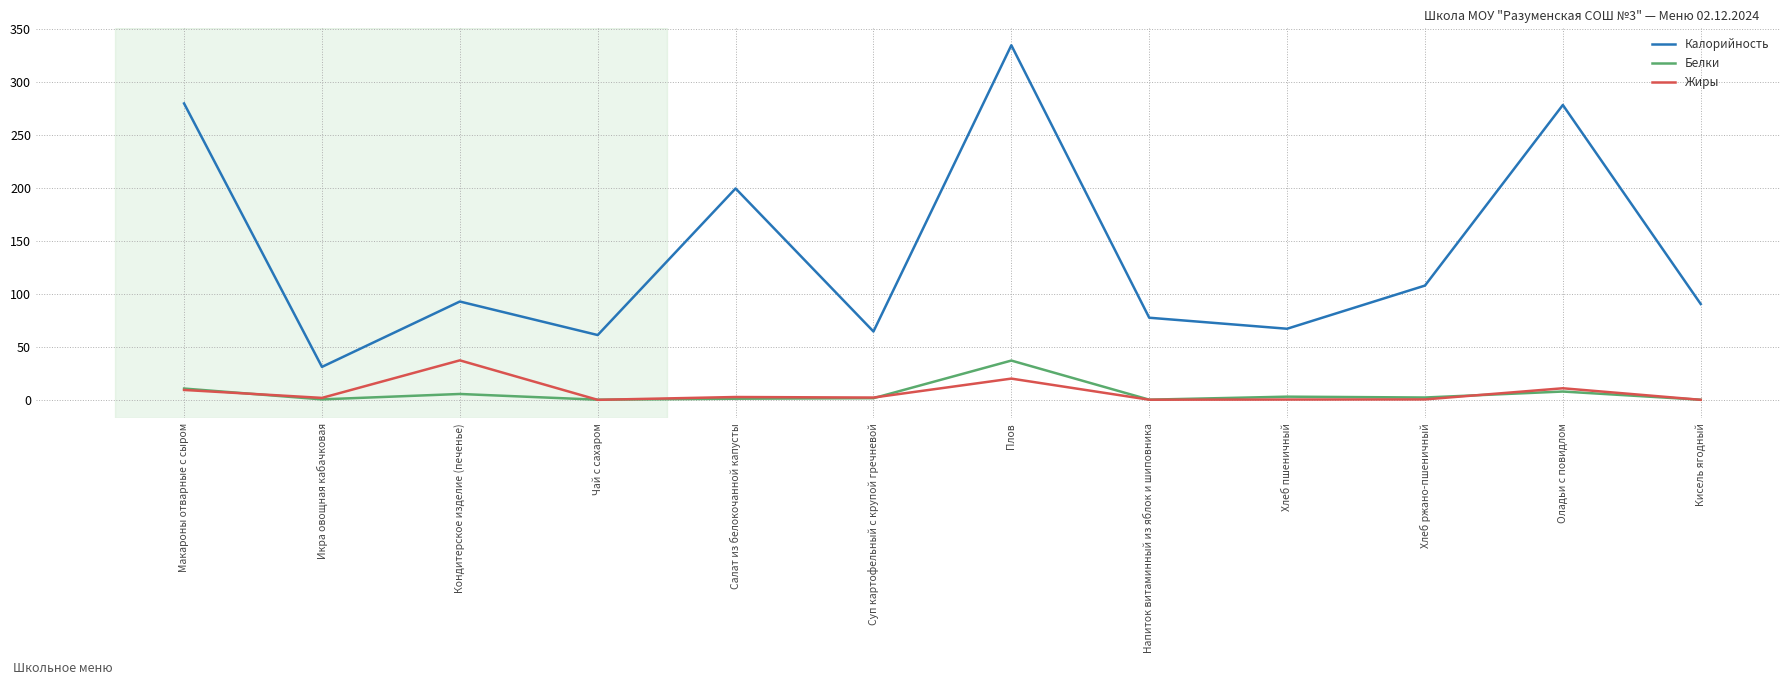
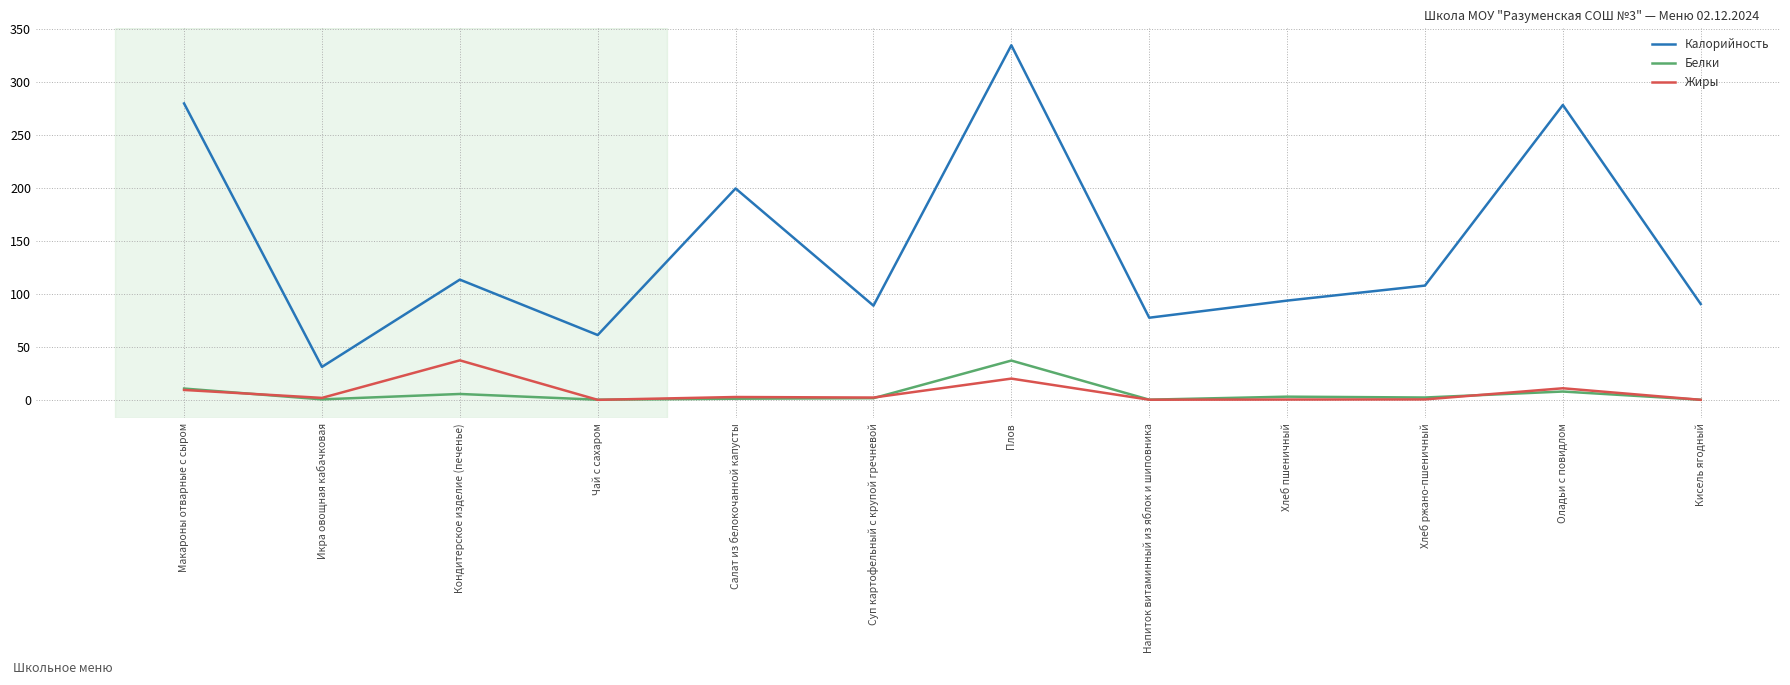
Калорийность, Кондитерское изделие (печенье): 93 -> 114
Калорийность, Суп картофельный с крупой гречневой: 65 -> 89
Калорийность, Хлеб пшеничный: 67 -> 94
